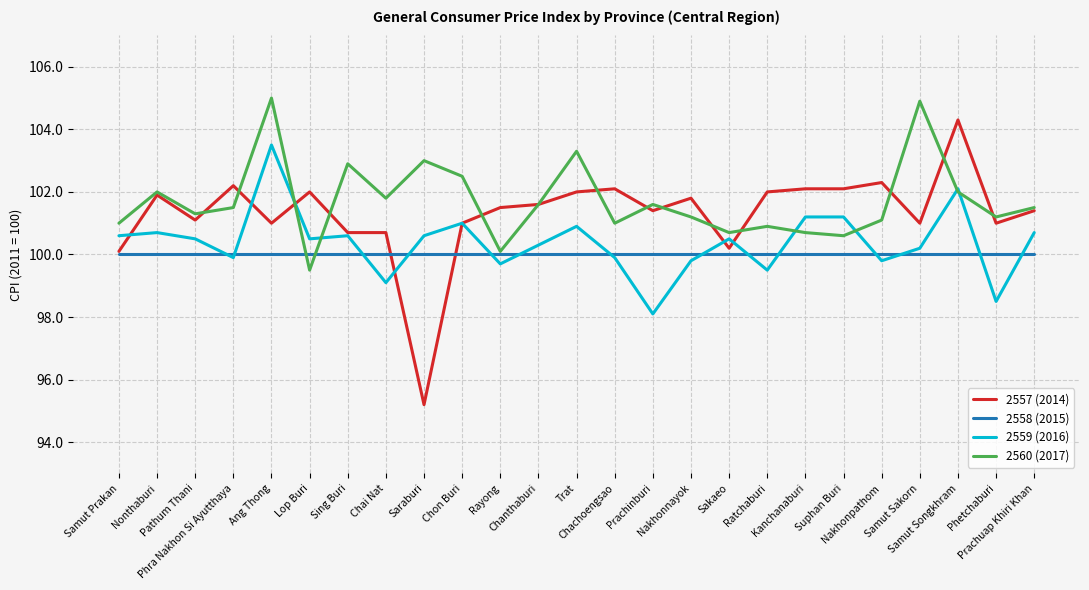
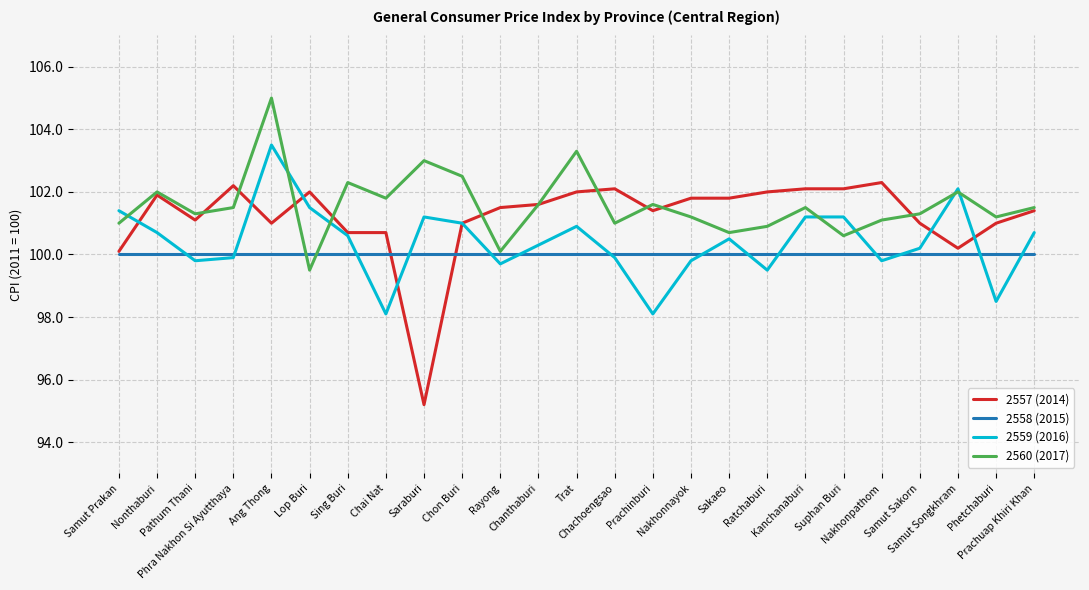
2559 (2016), Samut Prakan: 100.6 -> 101.4
2559 (2016), Pathum Thani: 100.5 -> 99.8
2559 (2016), Lop Buri: 100.5 -> 101.5
2560 (2017), Sing Buri: 102.9 -> 102.3
2559 (2016), Chai Nat: 99.1 -> 98.1
2559 (2016), Saraburi: 100.6 -> 101.2
2557 (2014), Sakaeo: 100.2 -> 101.8
2560 (2017), Kanchanaburi: 100.7 -> 101.5
2560 (2017), Samut Sakorn: 104.9 -> 101.3
2557 (2014), Samut Songkhram: 104.3 -> 100.2
